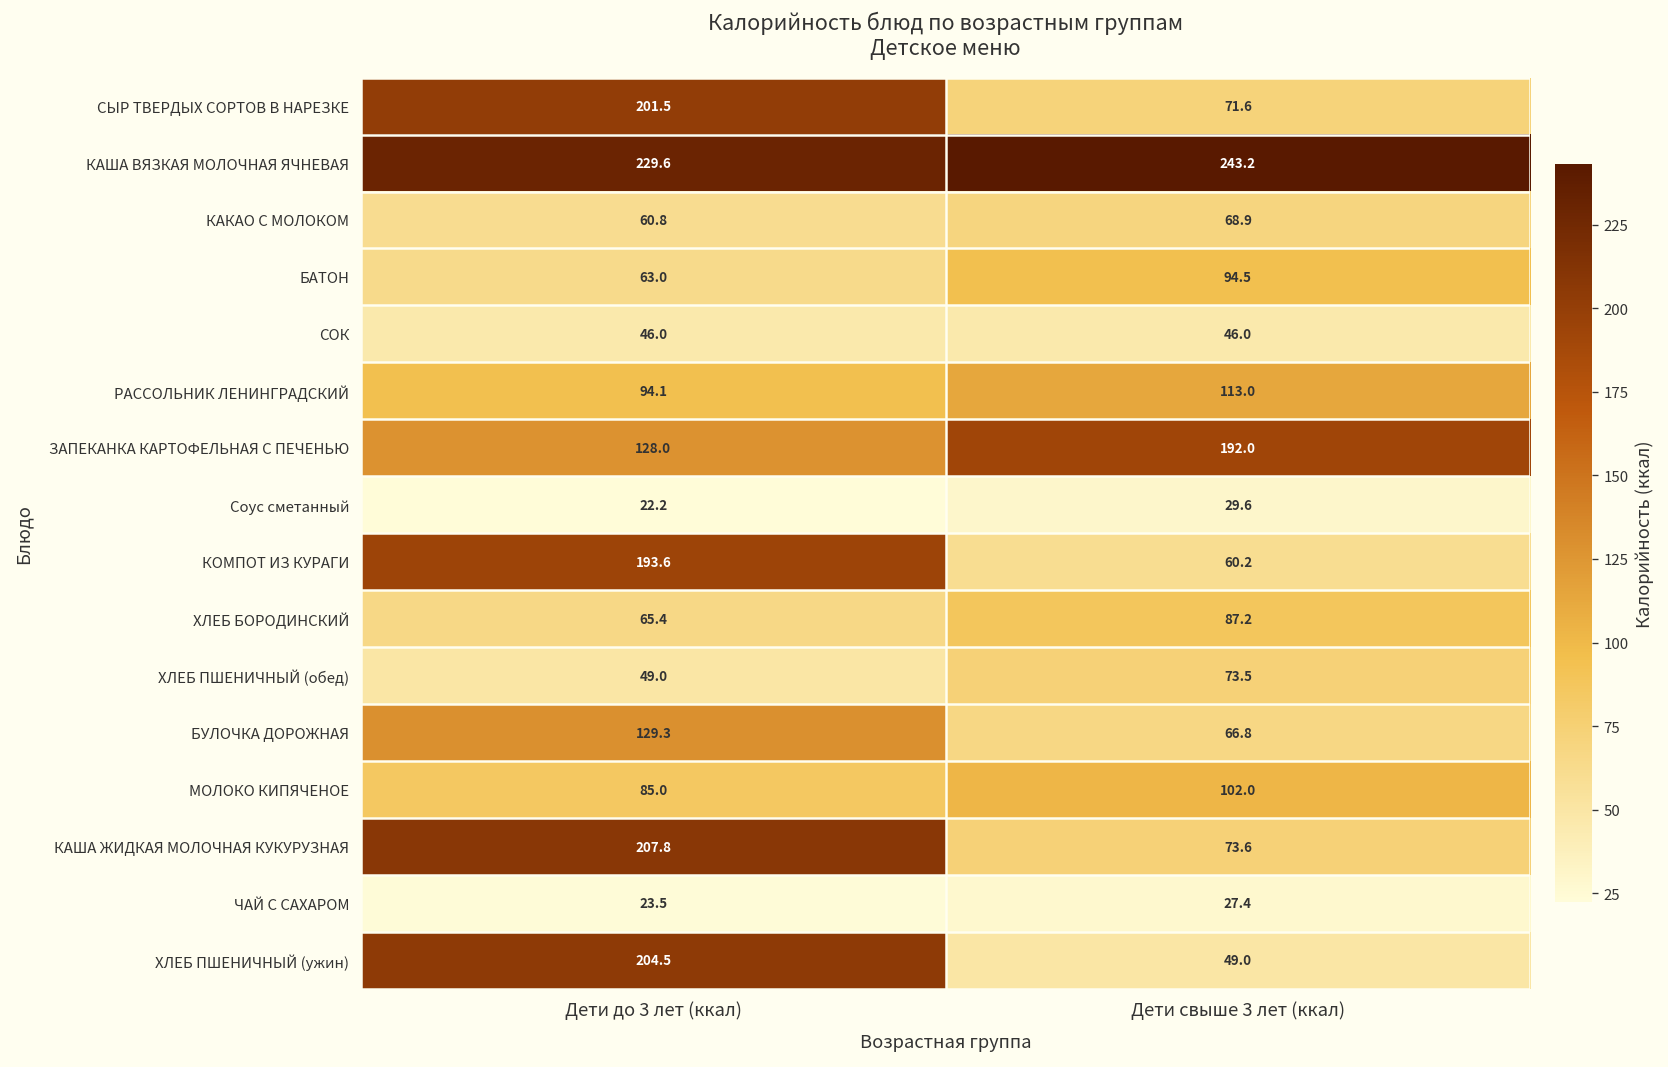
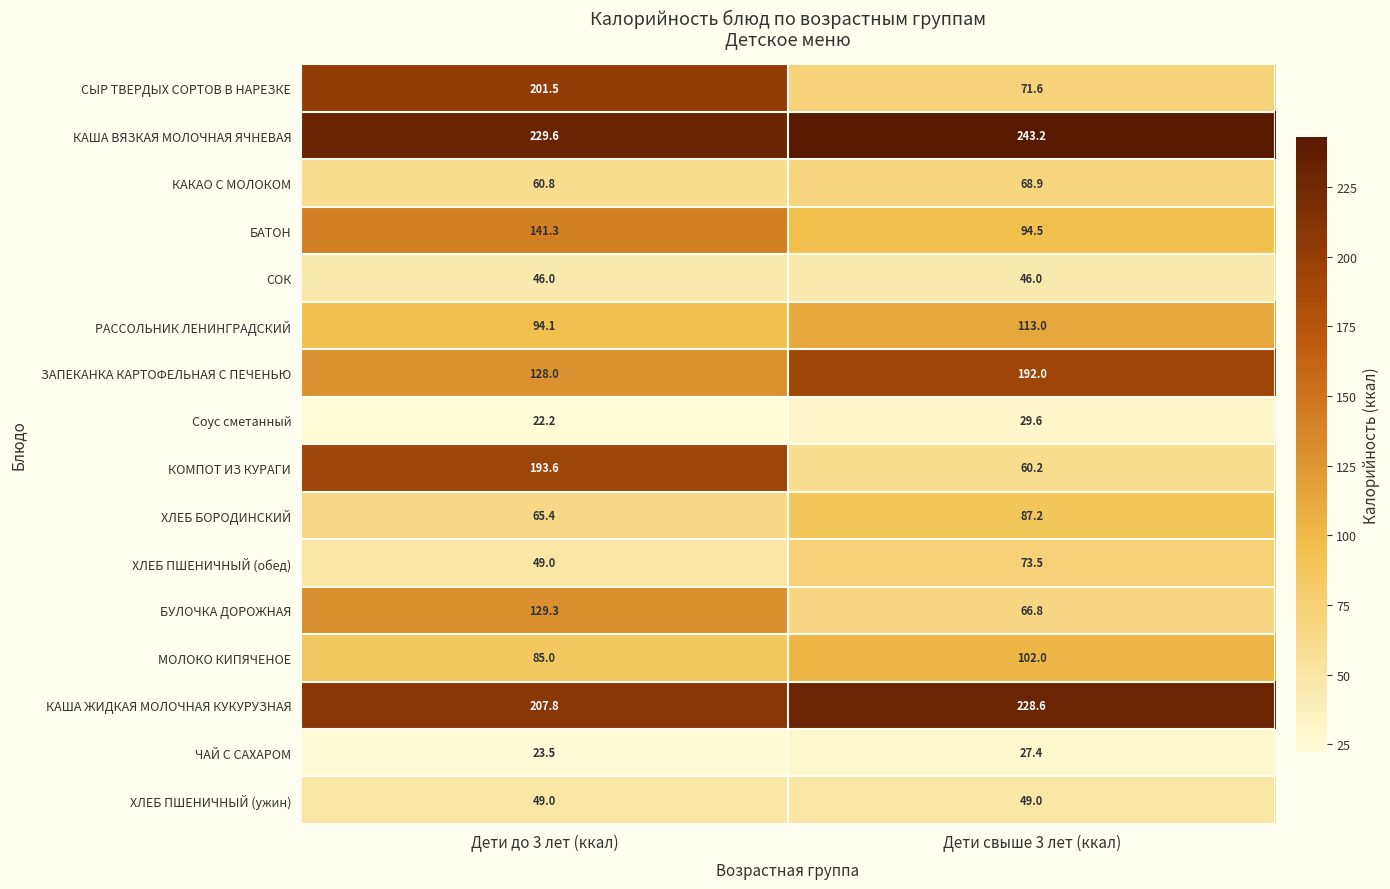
БАТОН, Дети до 3 лет (ккал): 63.0 -> 141.3
КАША ЖИДКАЯ МОЛОЧНАЯ КУКУРУЗНАЯ, Дети свыше 3 лет (ккал): 73.6 -> 228.6
ХЛЕБ ПШЕНИЧНЫЙ (ужин), Дети до 3 лет (ккал): 204.5 -> 49.0
